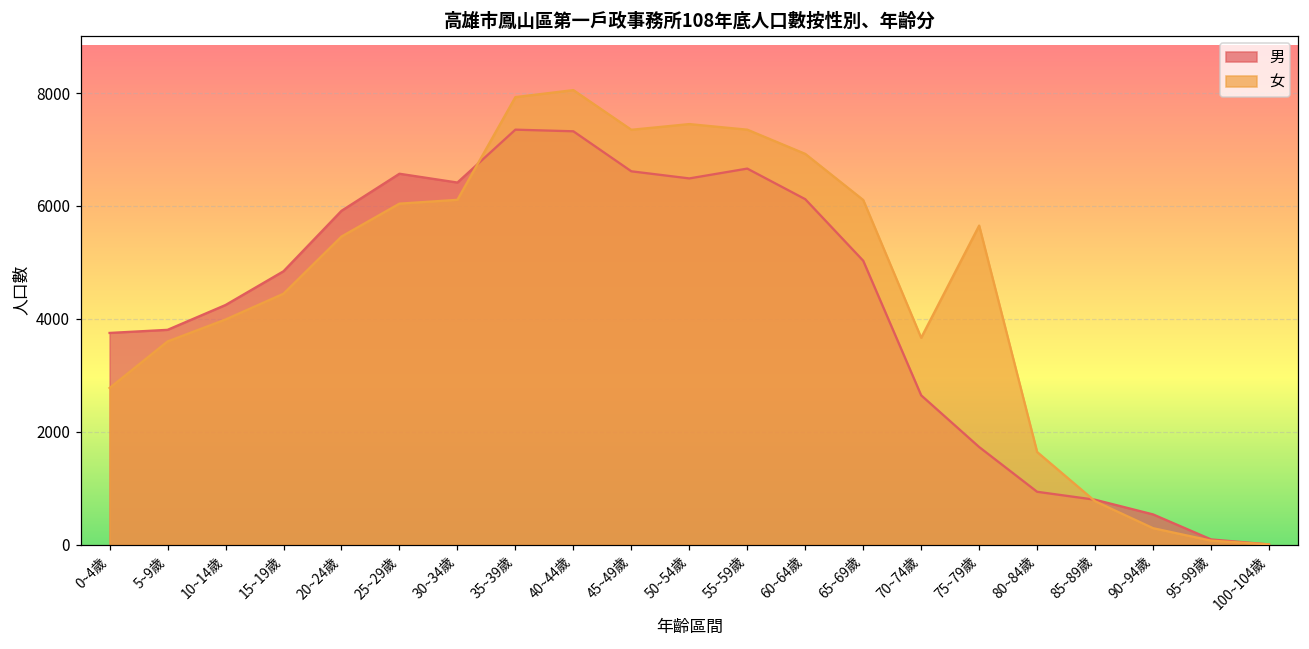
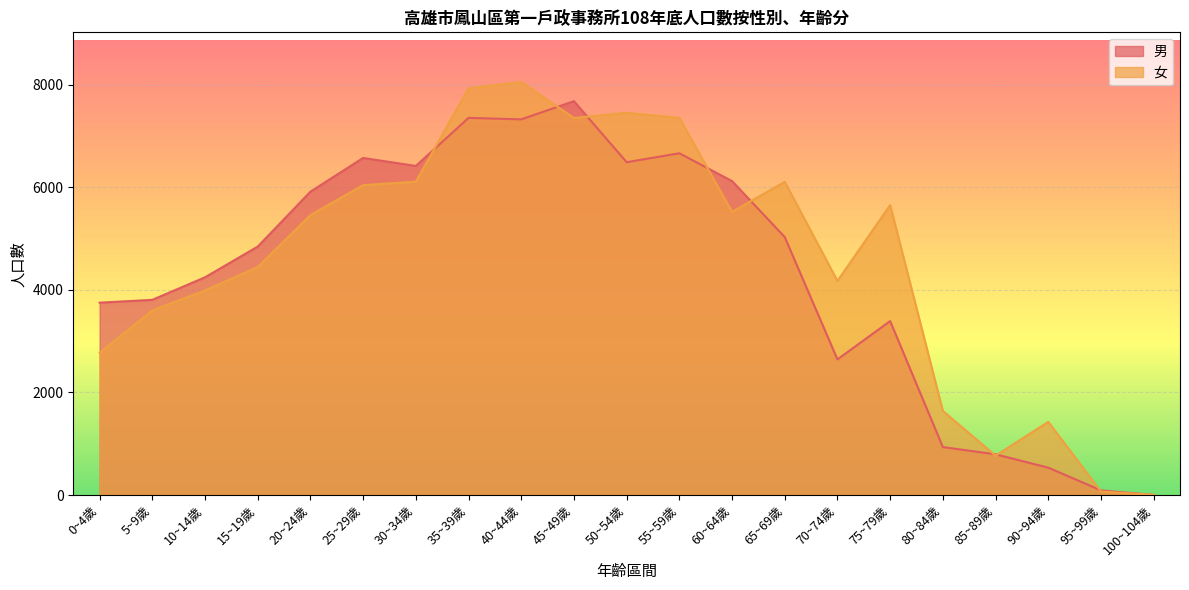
男, 45~49歲: 6600 -> 7700
女, 60~64歲: 6900 -> 5500
女, 70~74歲: 3700 -> 4200
男, 75~79歲: 1700 -> 3400
女, 90~94歲: 300 -> 1400
